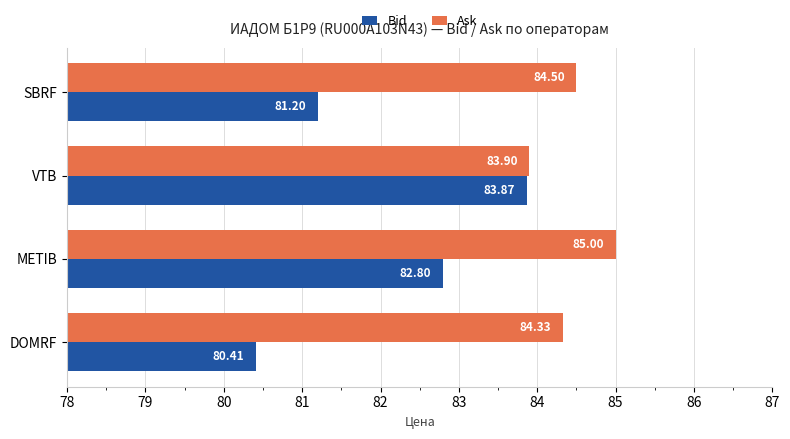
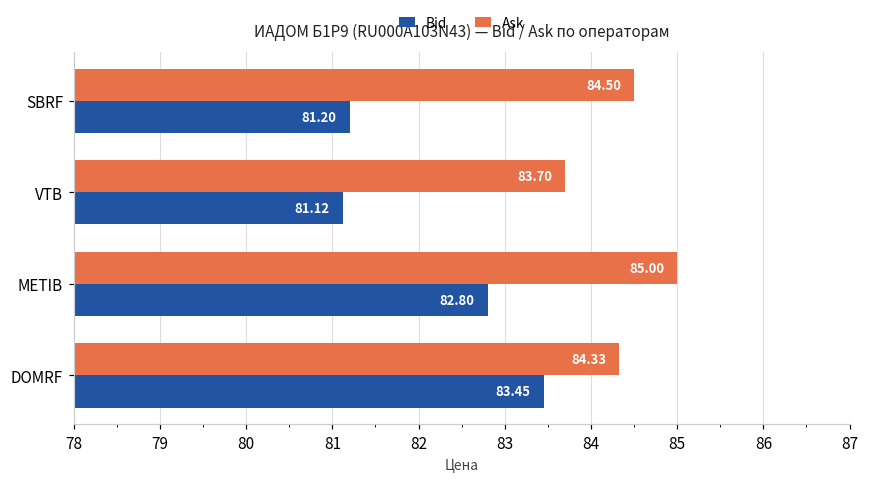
Ask, VTB: 83.90 -> 83.70
Bid, VTB: 83.87 -> 81.12
Bid, DOMRF: 80.41 -> 83.45
